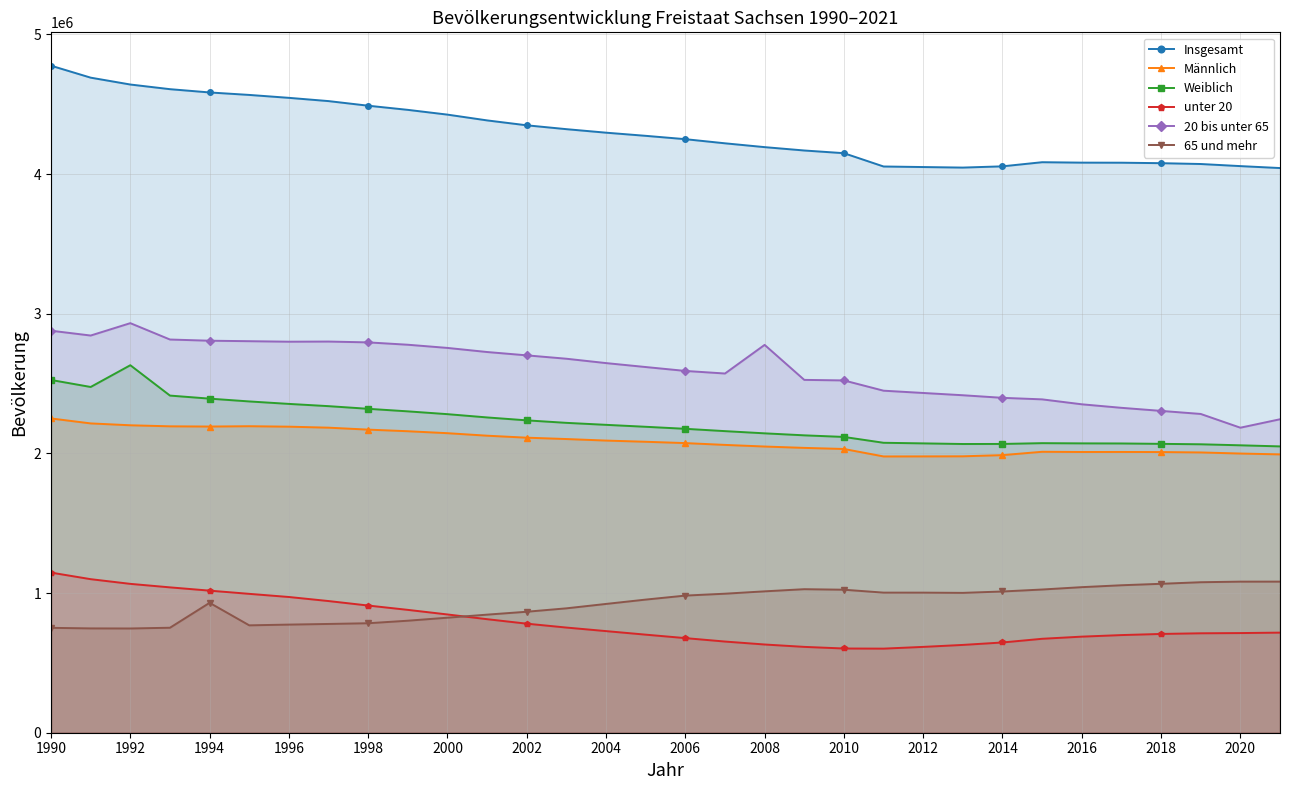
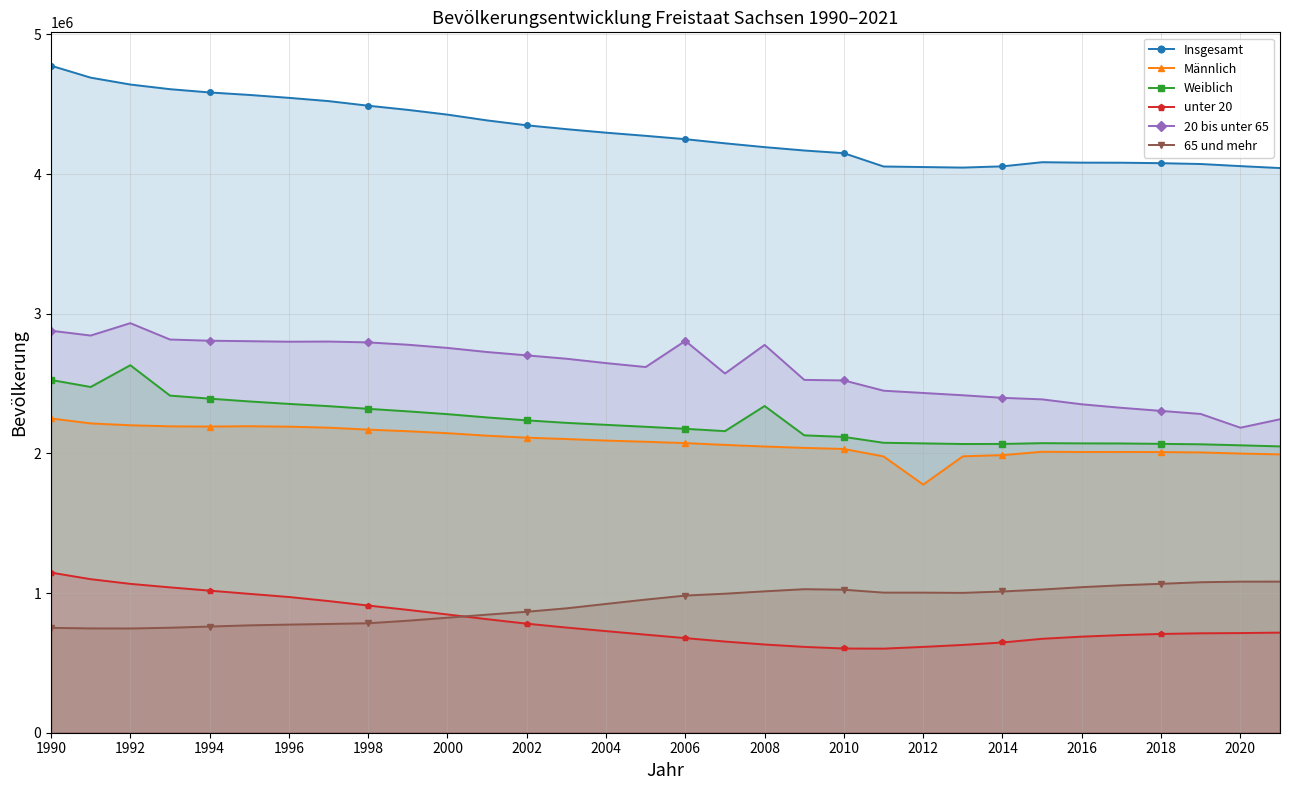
65 und mehr, 1994: 930000 -> 760000
20 bis unter 65, 2006: 2590000 -> 2810000
Weiblich, 2008: 2140000 -> 2340000
Männlich, 2012: 1980000 -> 1780000
